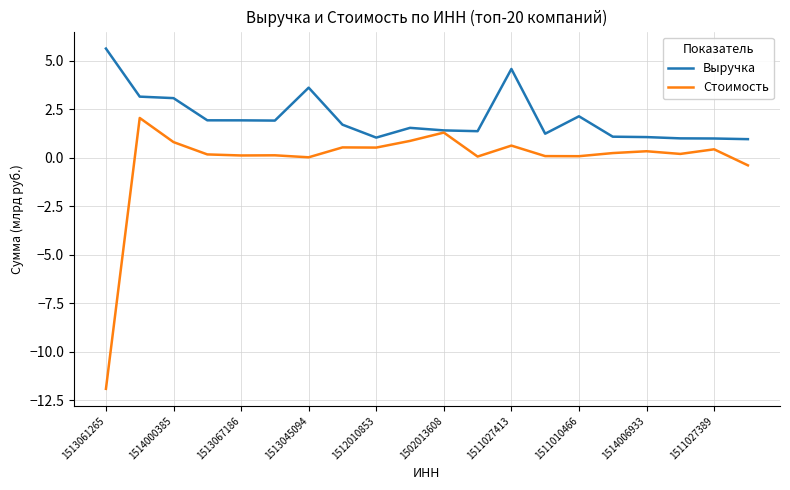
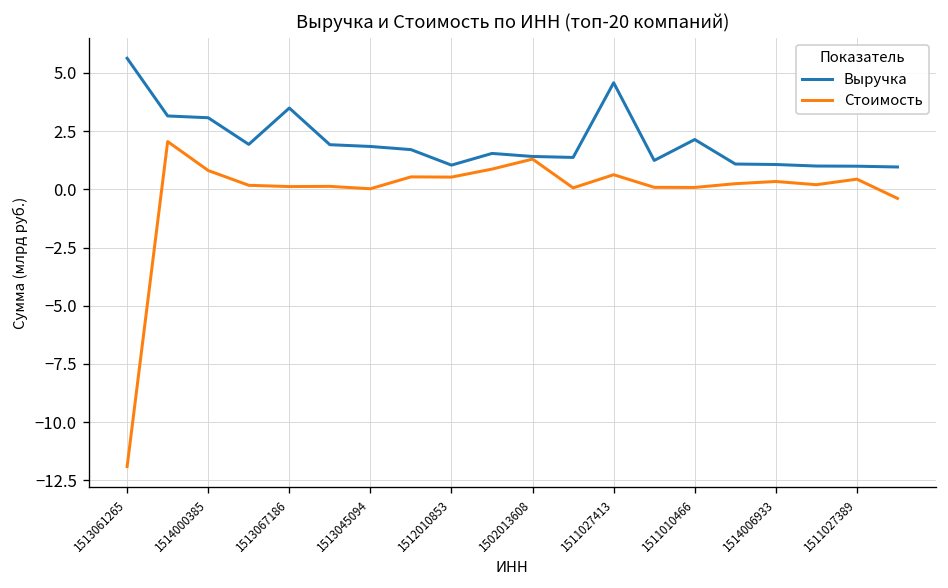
Выручка, 1513067186: 1.9 -> 3.5
Выручка, 1513045094: 3.6 -> 1.8
